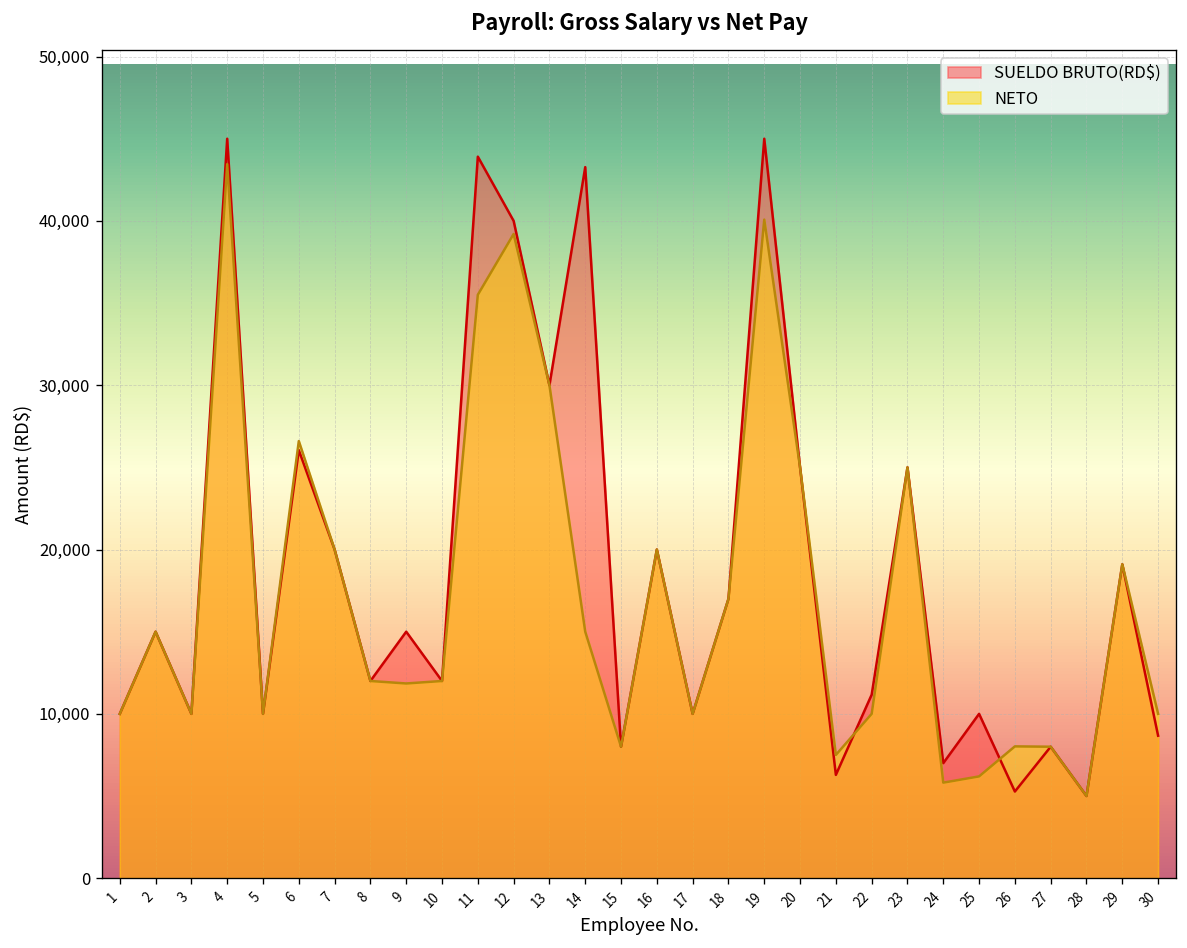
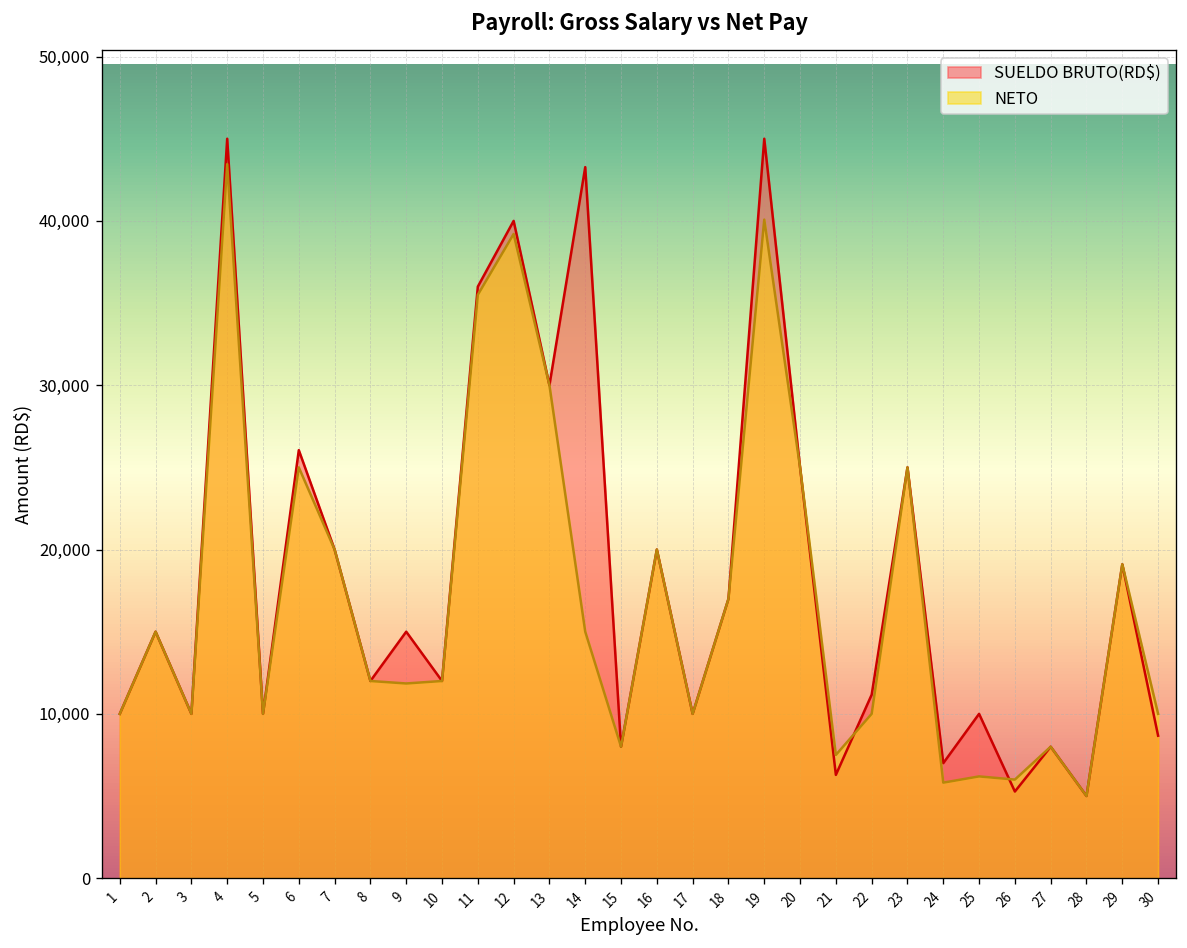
NETO, 6: 26,600 -> 25,000
SUELDO BRUTO(RD$), 11: 43,900 -> 36,000
NETO, 26: 8,000 -> 6,000
